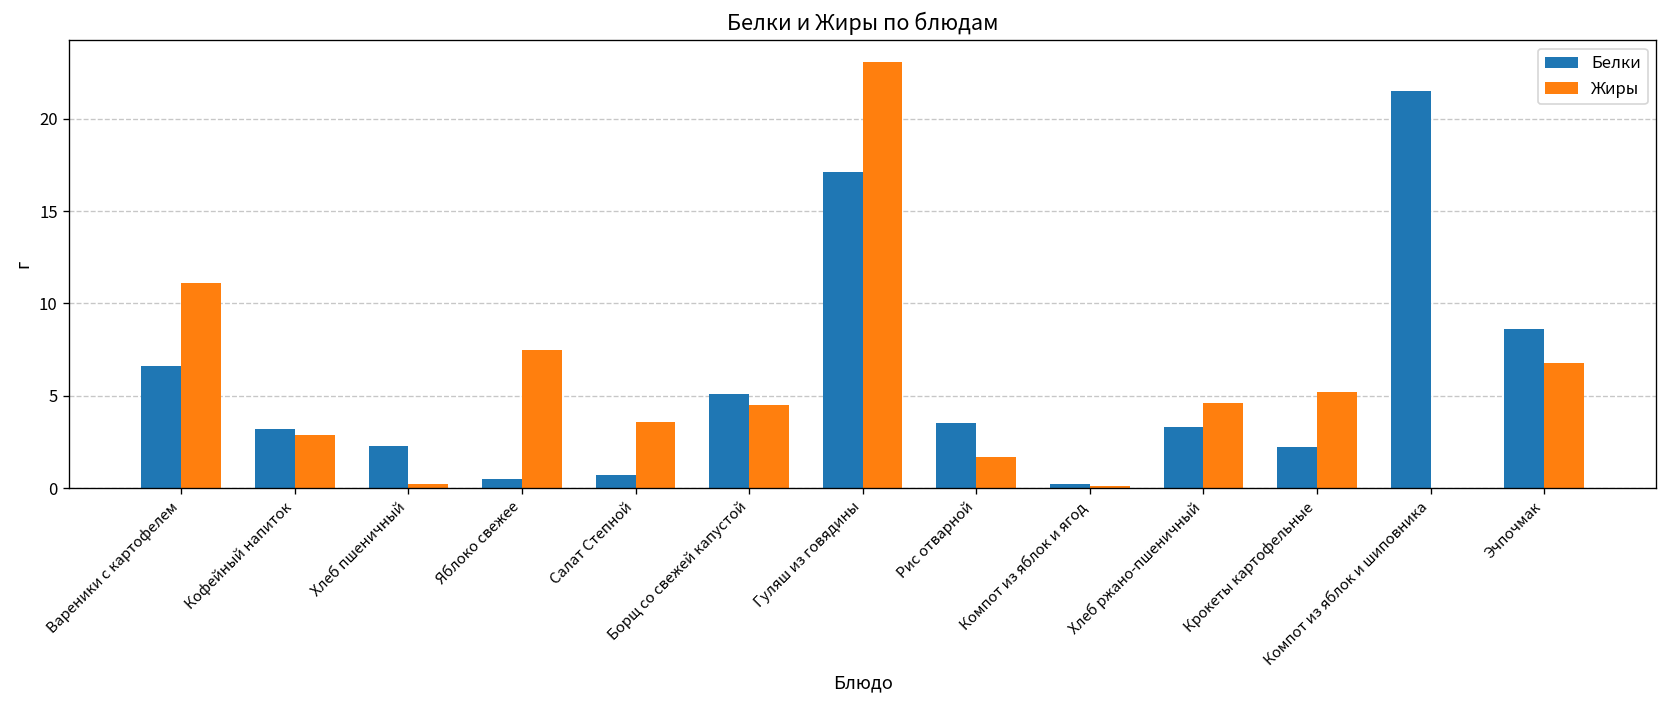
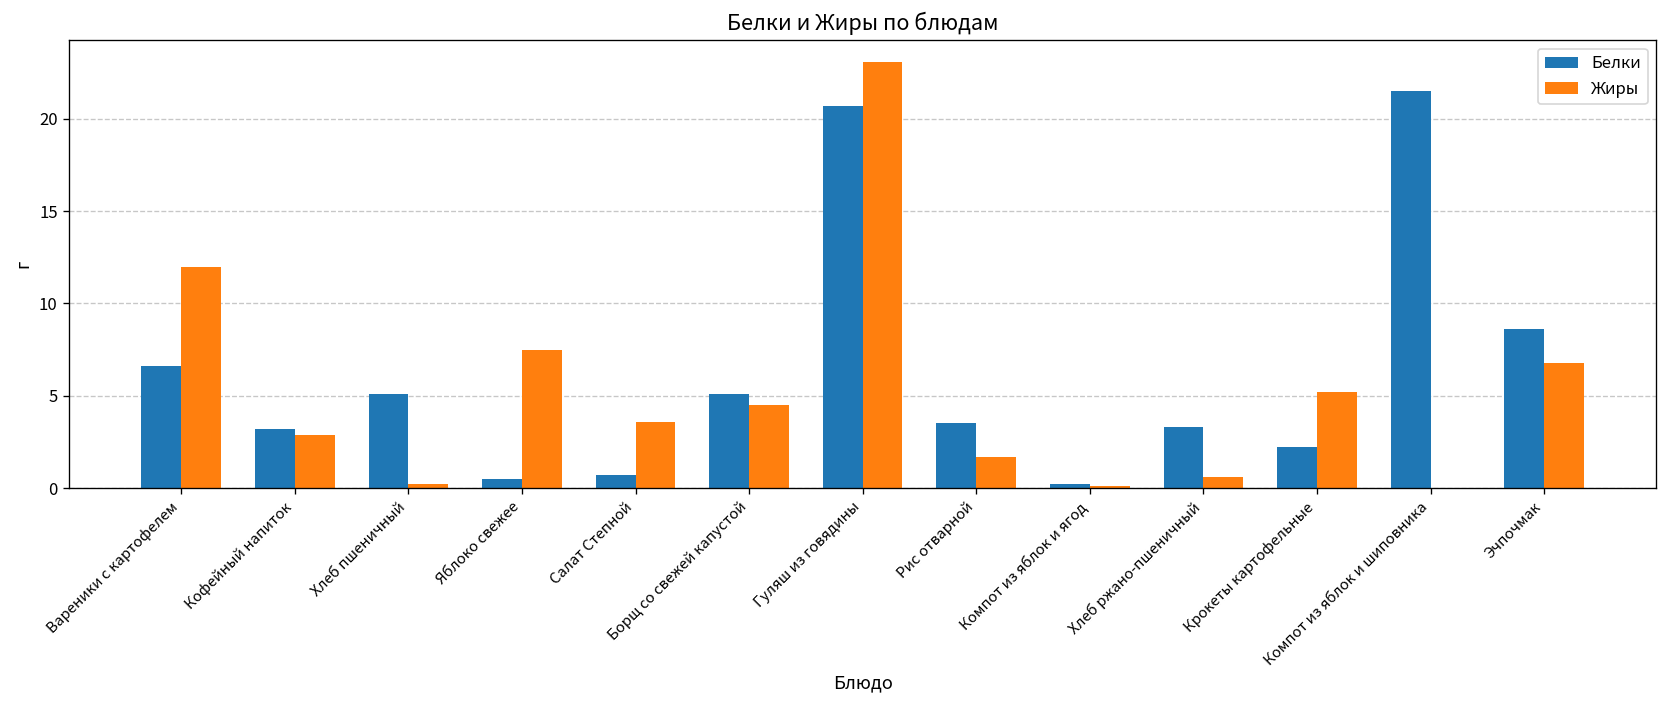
Жиры, Вареники с картофелем: 11.1 -> 12.0
Белки, Хлеб пшеничный: 2.3 -> 5.1
Белки, Гуляш из говядины: 17.1 -> 20.7
Жиры, Хлеб ржано-пшеничный: 4.6 -> 0.6
